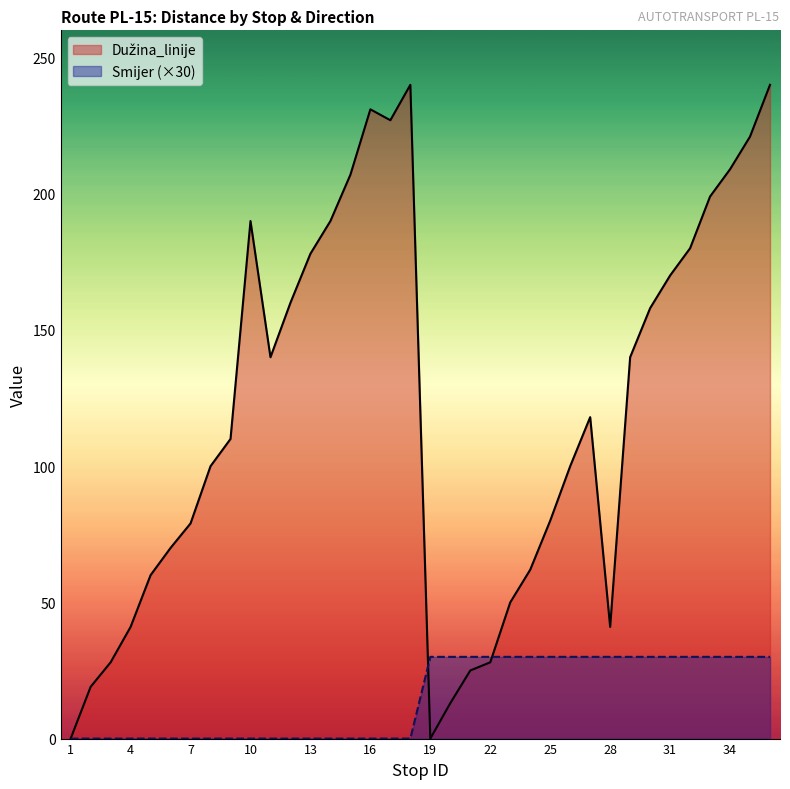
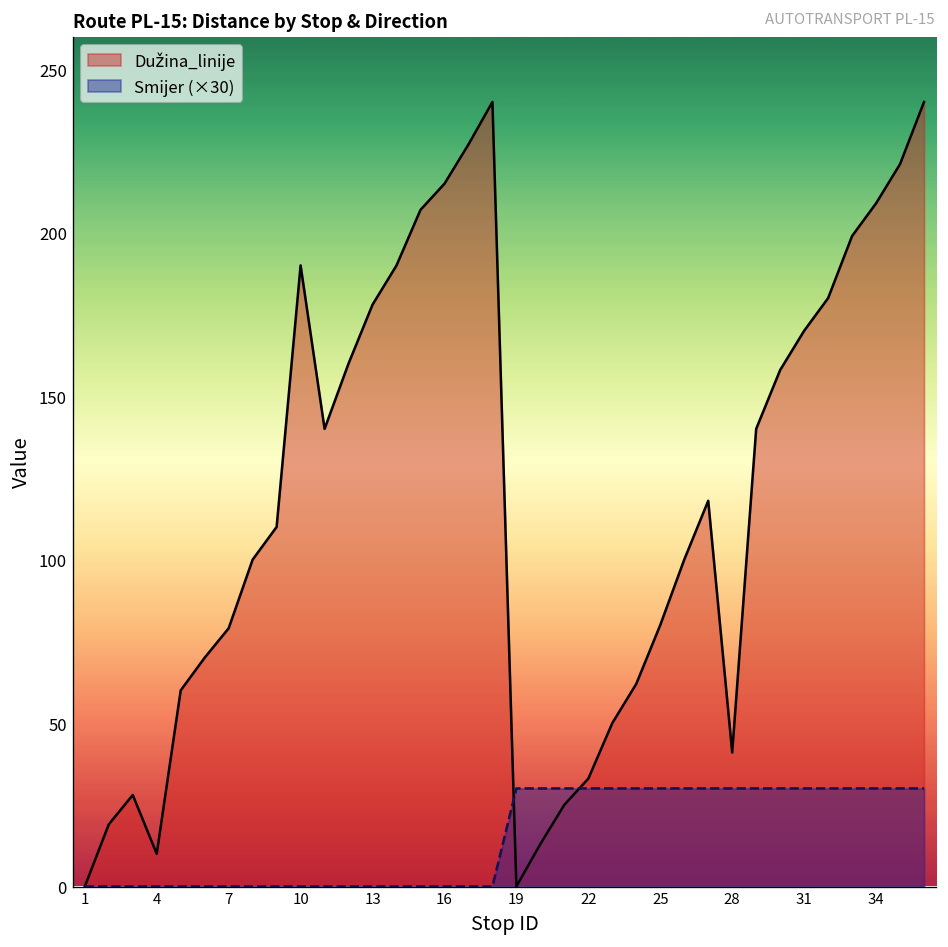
Dužina_linije, 4: 41 -> 10
Dužina_linije, 16: 231 -> 215
Dužina_linije, 22: 28 -> 33
